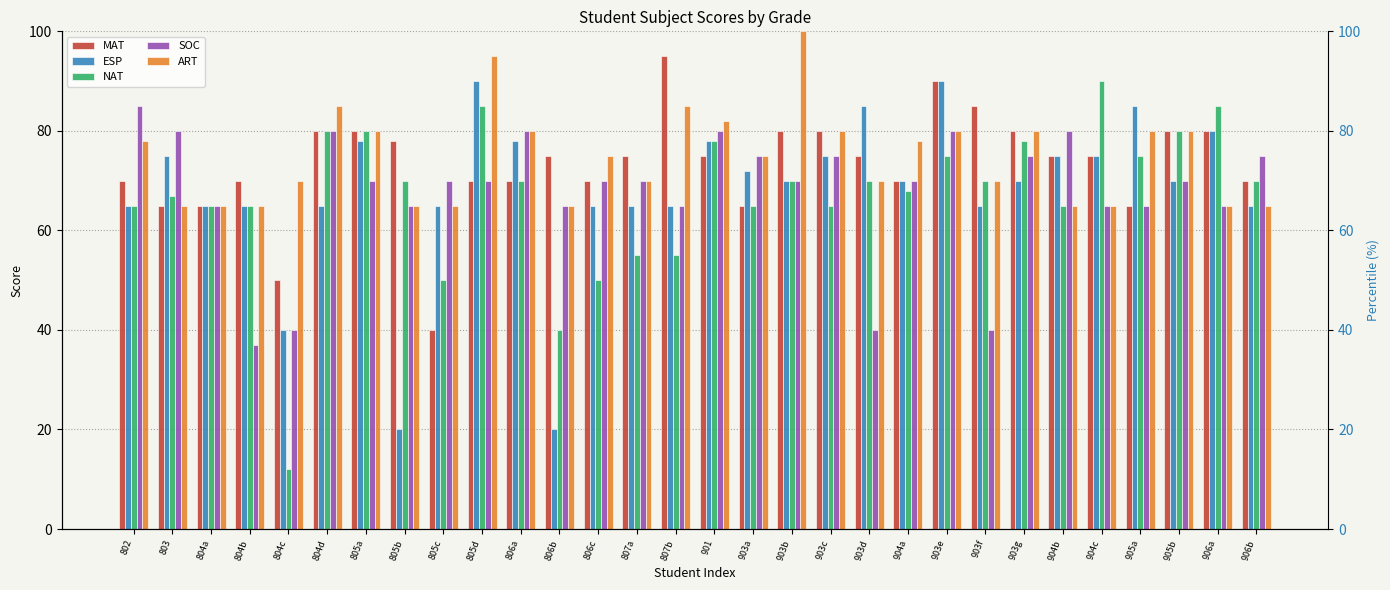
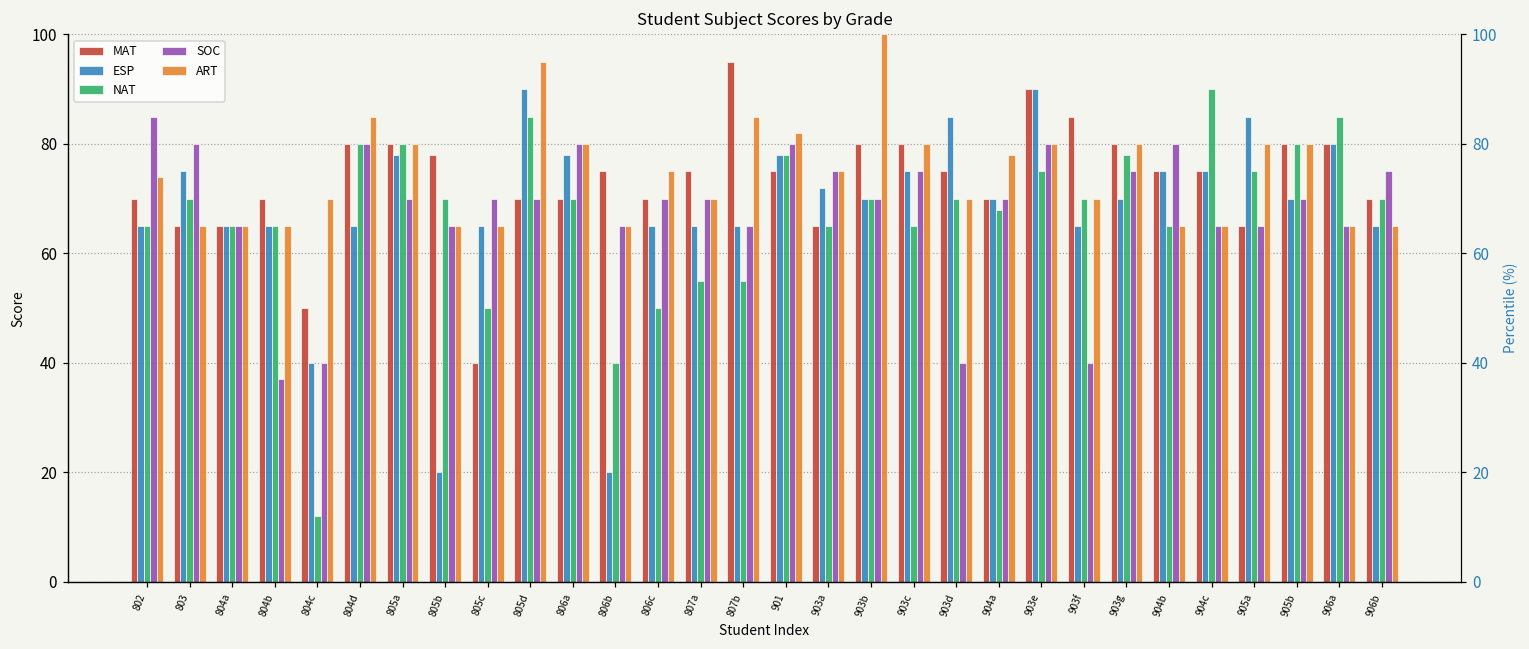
ART, 802: 78 -> 74
NAT, 803: 67 -> 70
